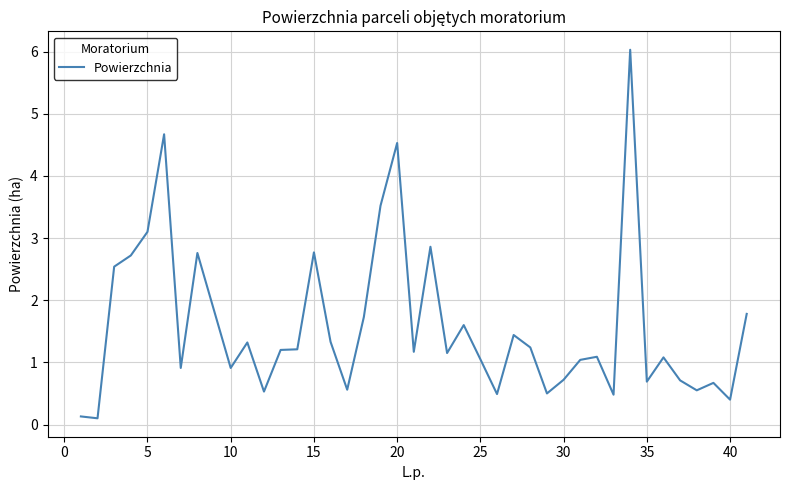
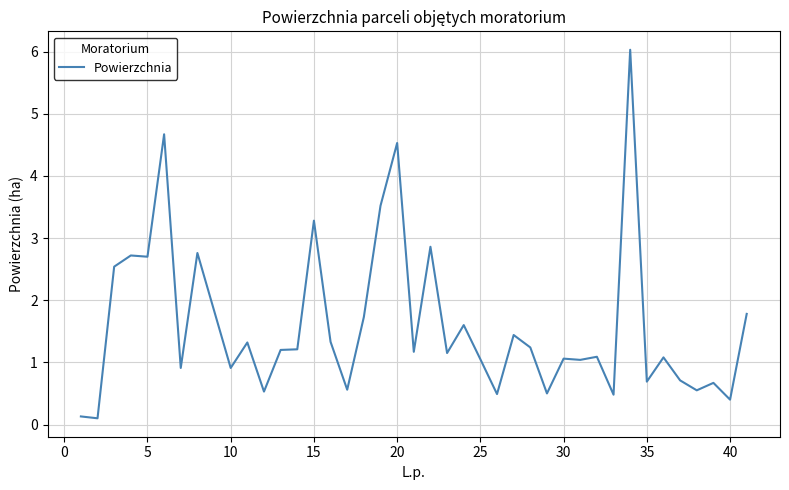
5: 3.1 -> 2.7
15: 2.8 -> 3.3
30: 0.7 -> 1.1
